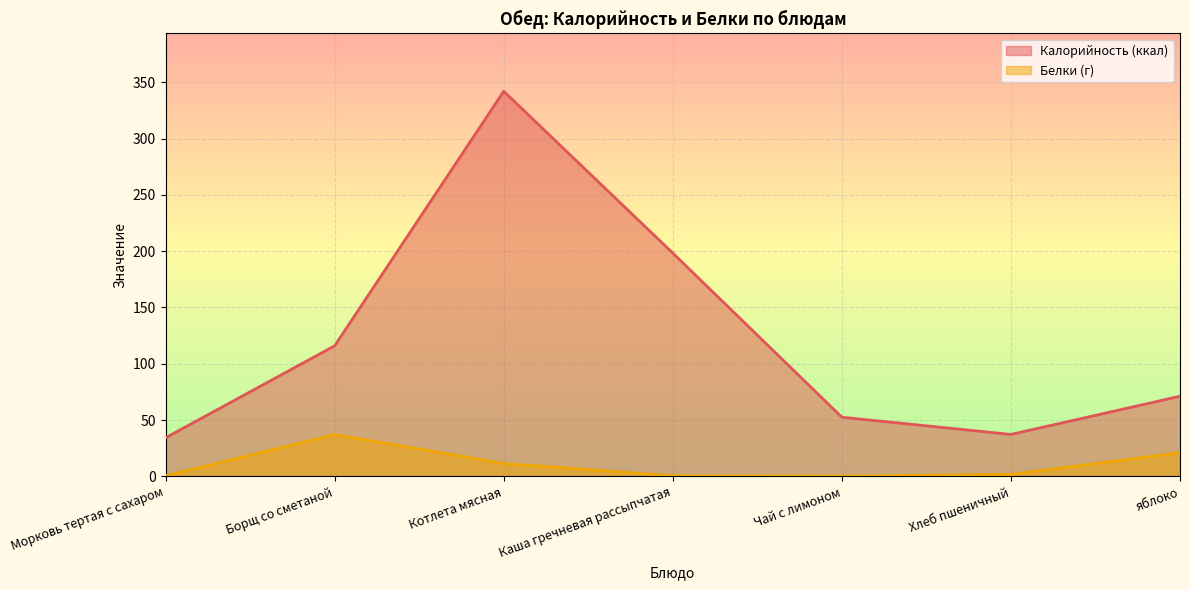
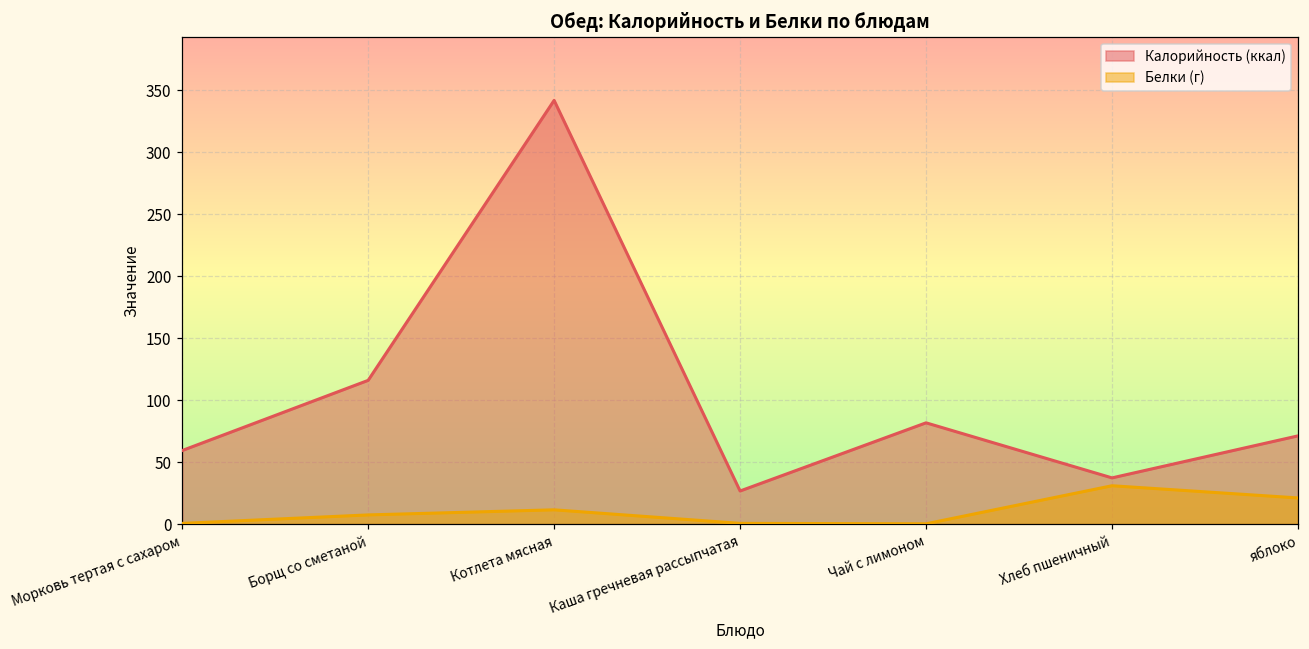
Калорийность (ккал), Морковь тертая с сахаром: 34 -> 59
Белки (г), Борщ со сметаной: 37 -> 7
Калорийность (ккал), Каша гречневая рассыпчатая: 198 -> 27
Калорийность (ккал), Чай с лимоном: 53 -> 82
Белки (г), Хлеб пшеничный: 2 -> 31
